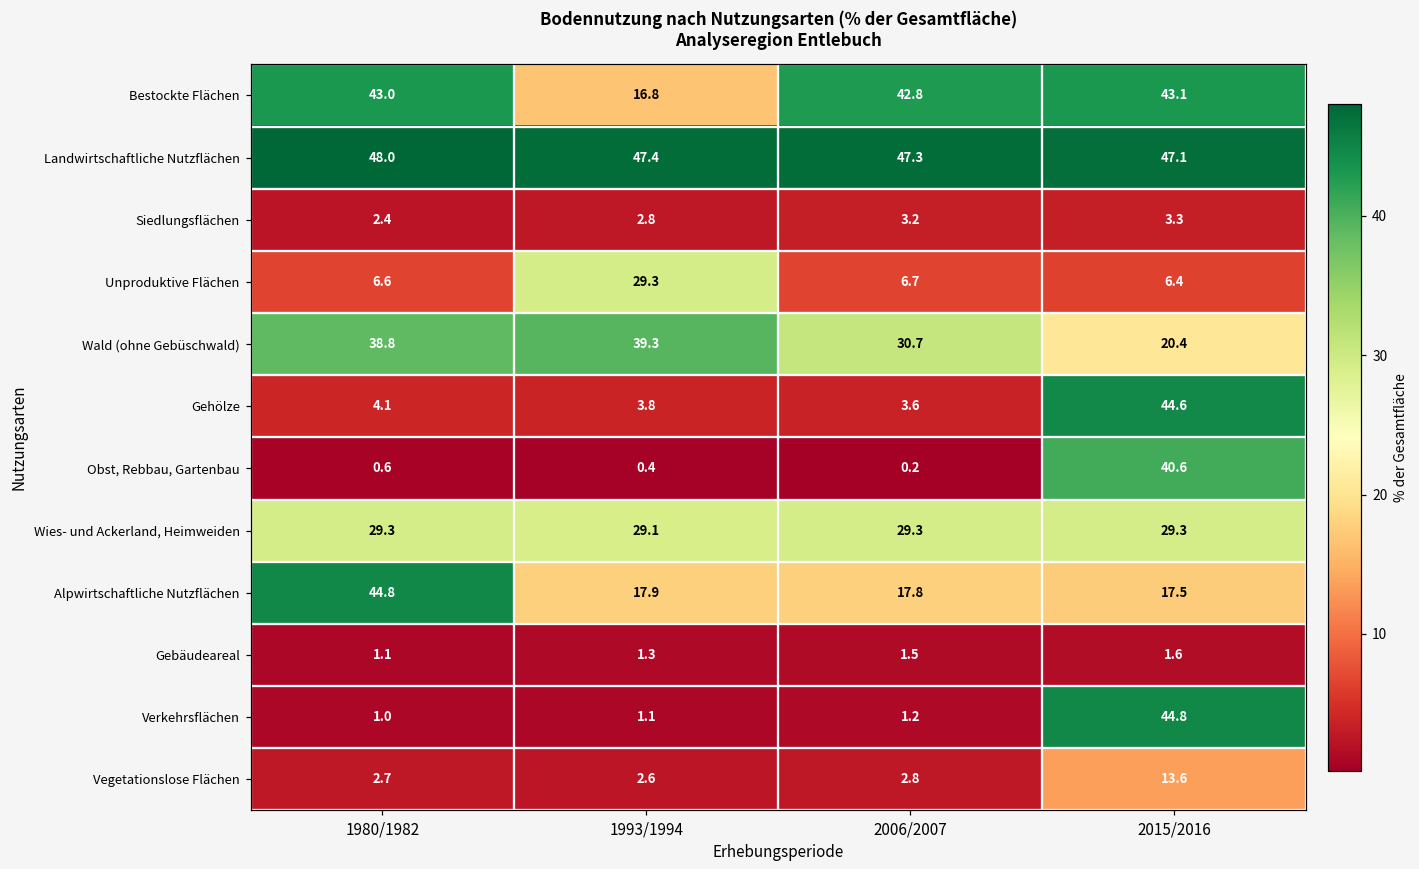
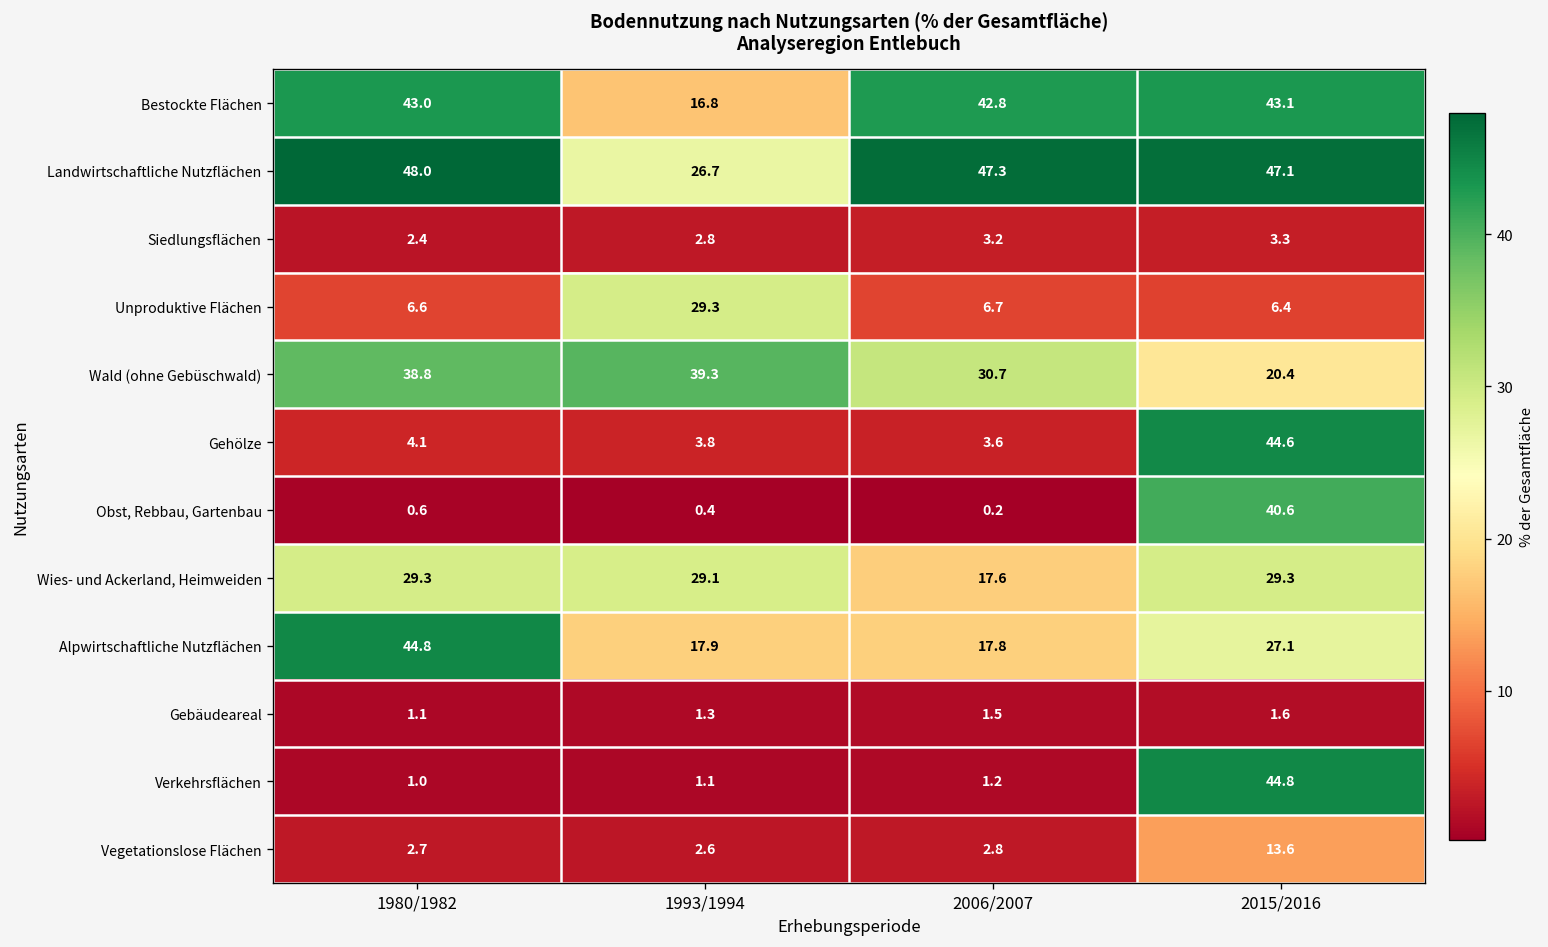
Landwirtschaftliche Nutzflächen, 1993/1994: 47.4 -> 26.7
Wies- und Ackerland, Heimweiden, 2006/2007: 29.3 -> 17.6
Alpwirtschaftliche Nutzflächen, 2015/2016: 17.5 -> 27.1
